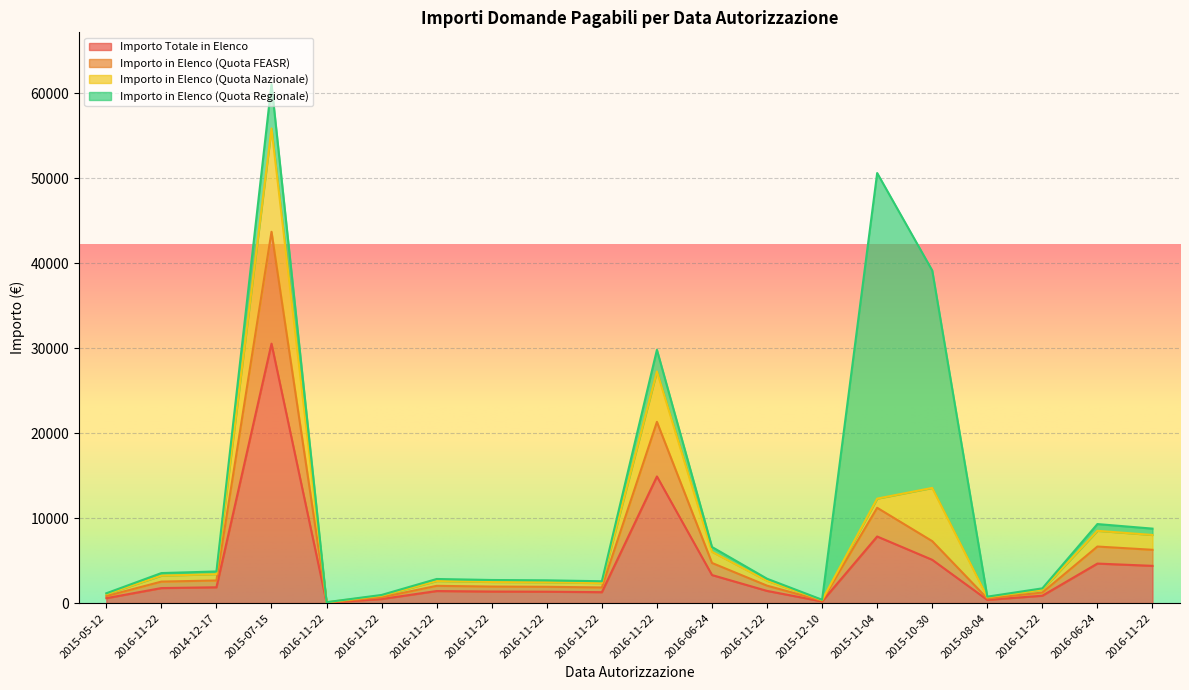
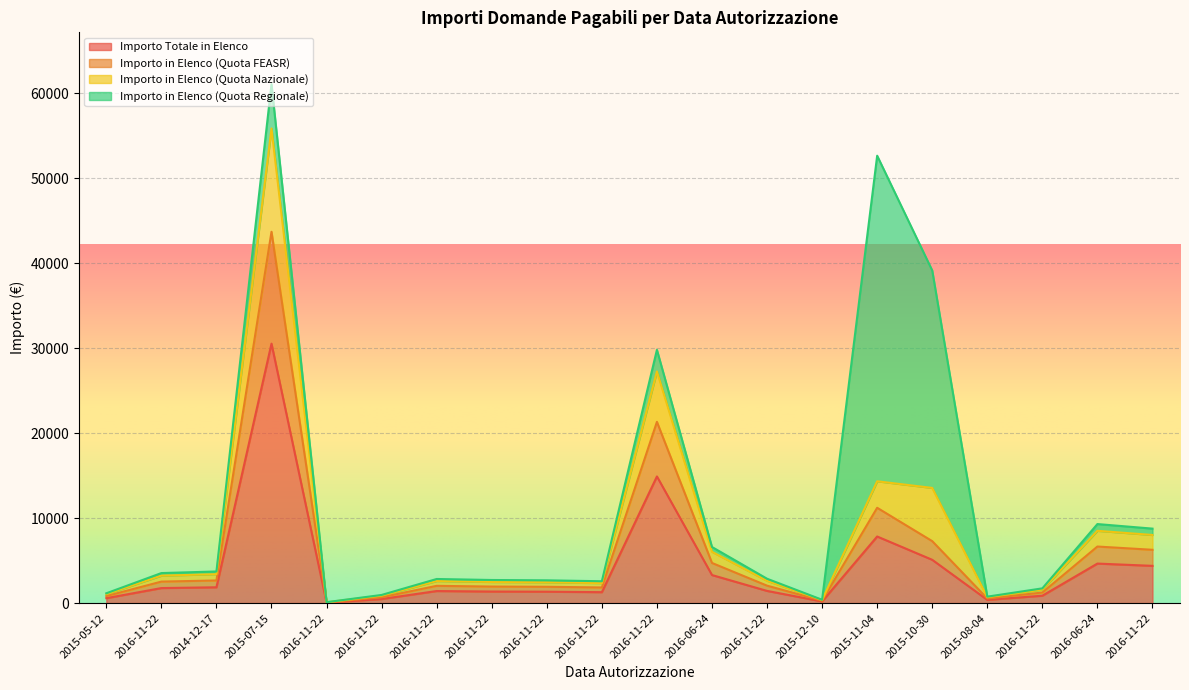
Importo in Elenco (Quota Nazionale), 2015-11-04: 1000 -> 3000
